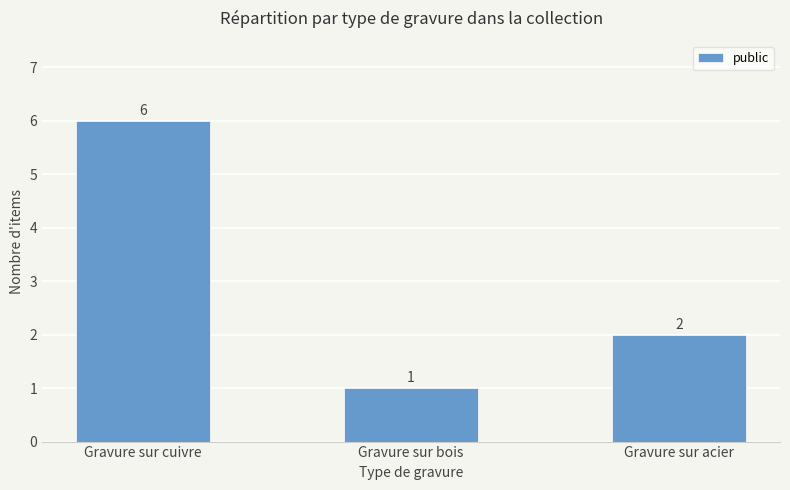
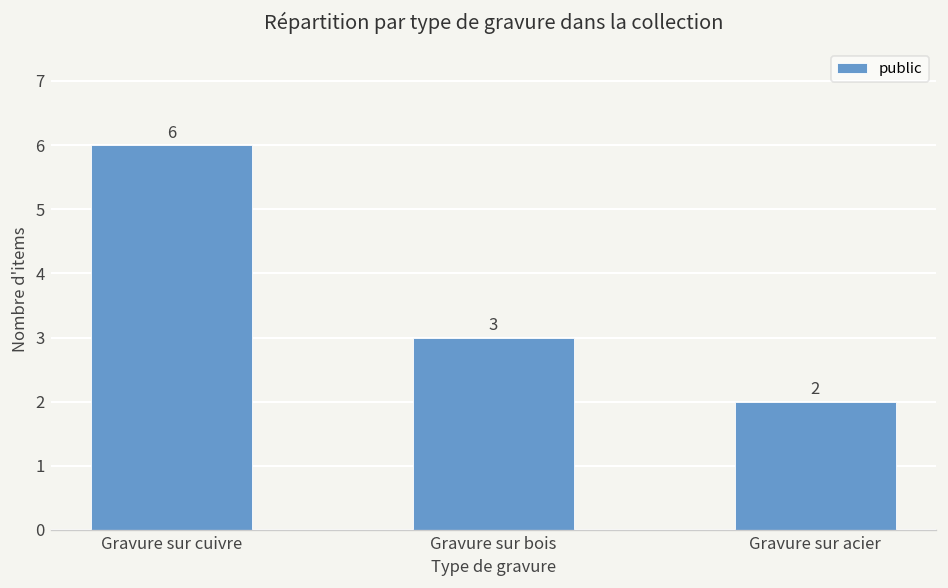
Gravure sur bois: 1 -> 3
